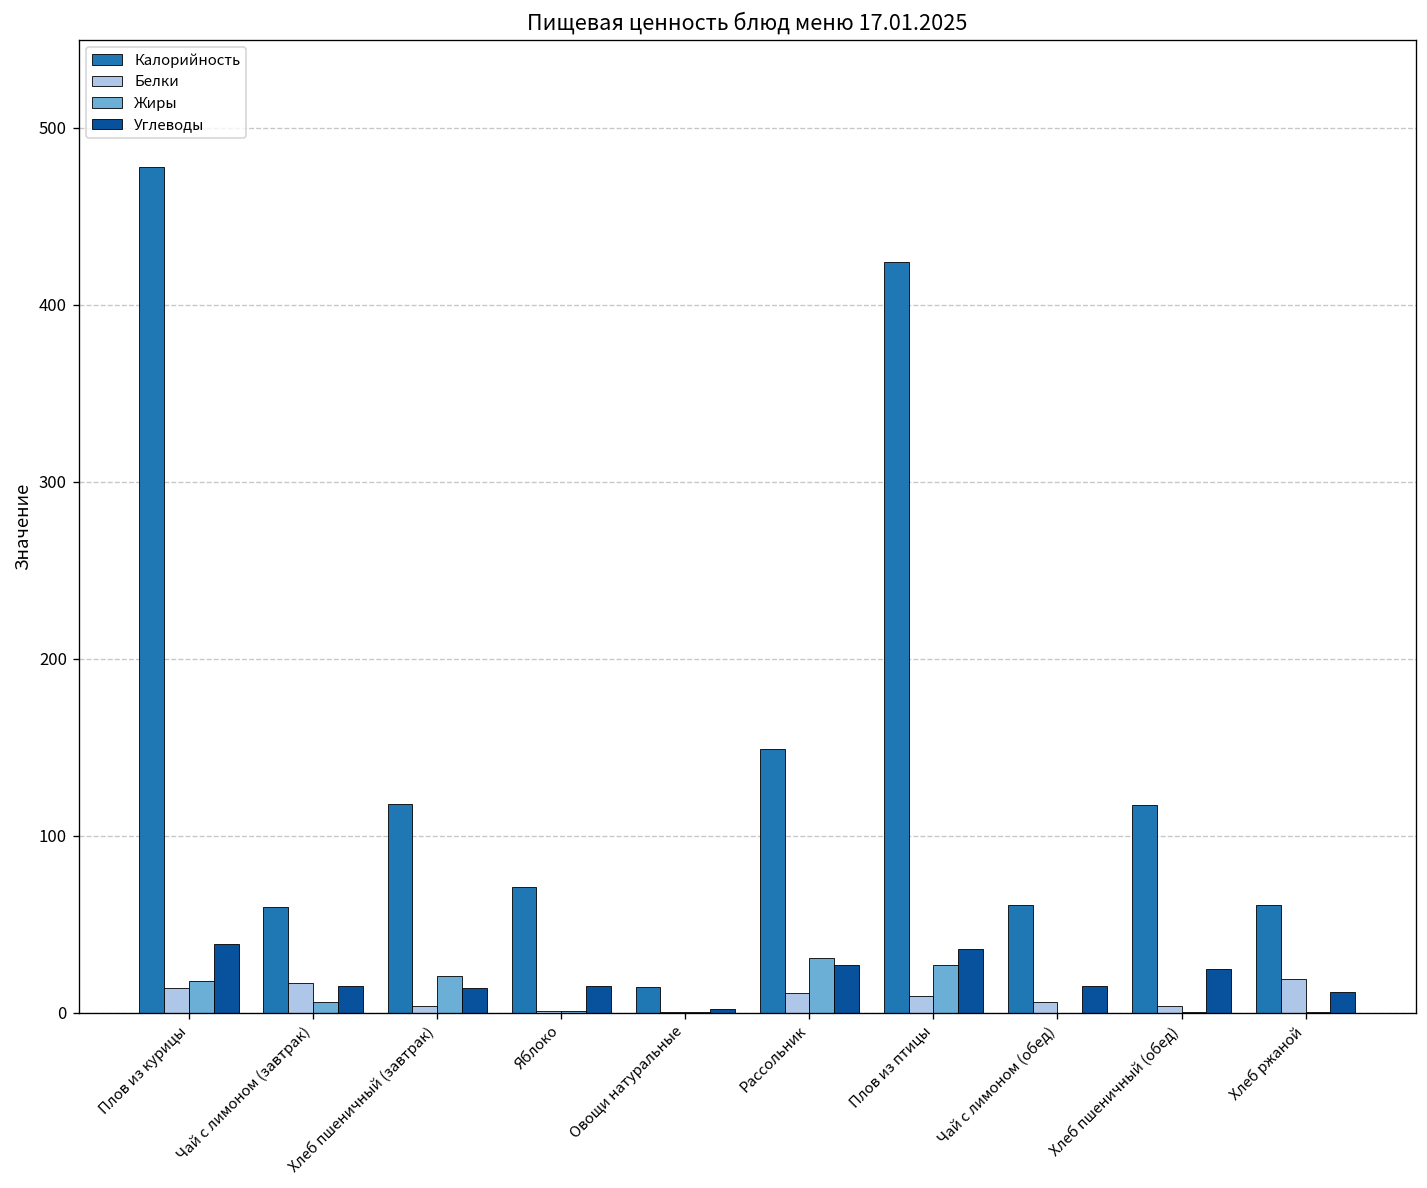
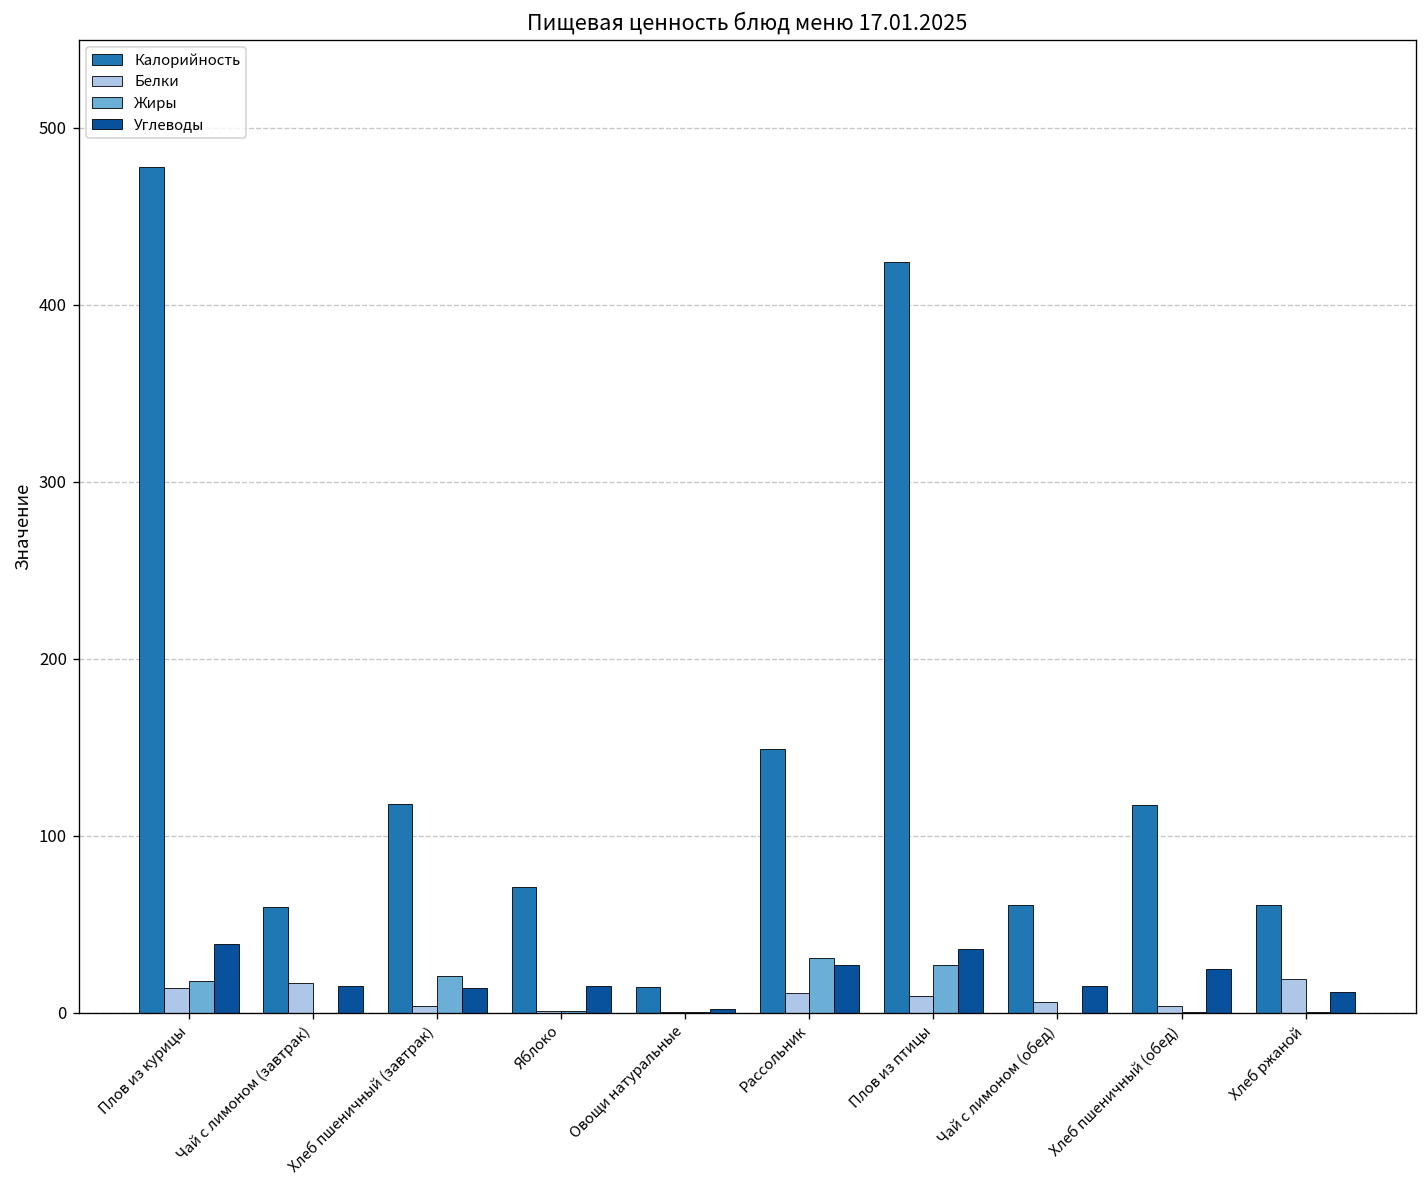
Жиры, Чай с лимоном (завтрак): 6 -> 0
